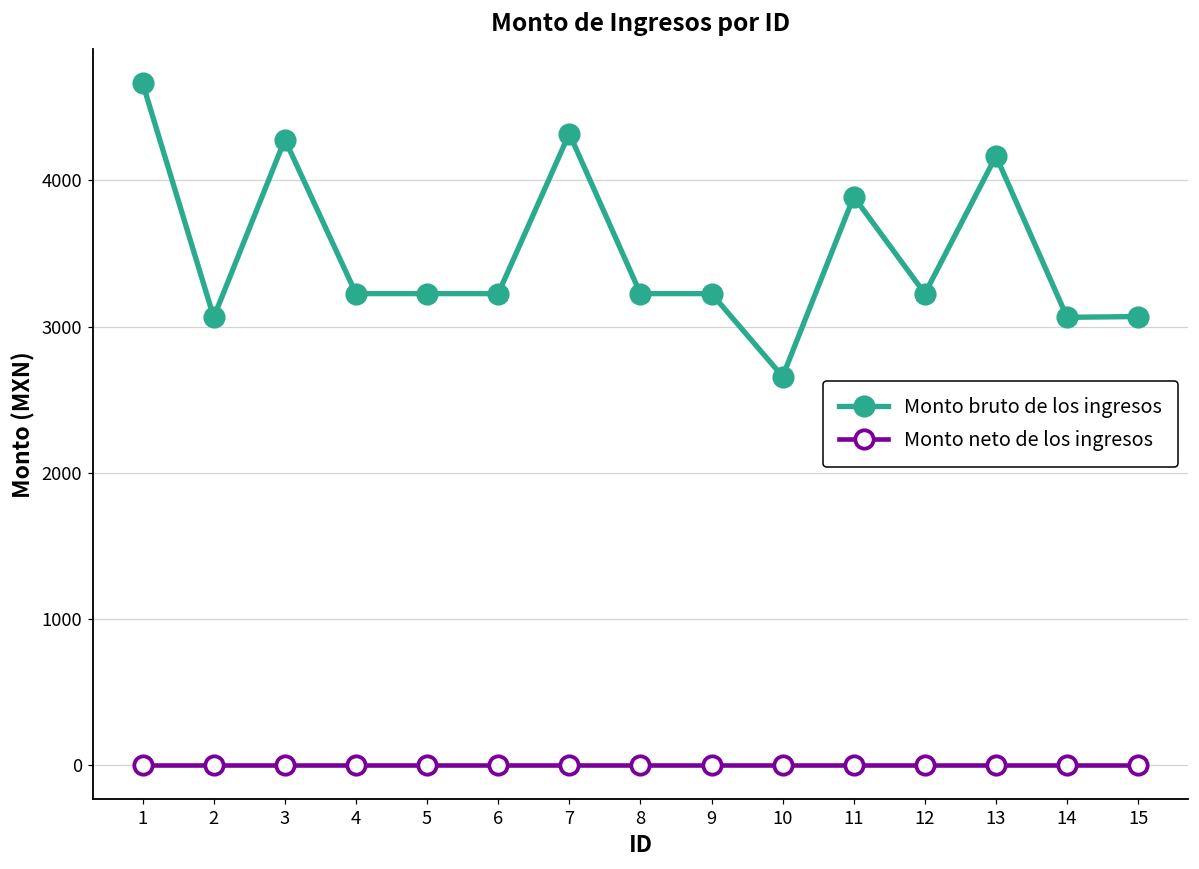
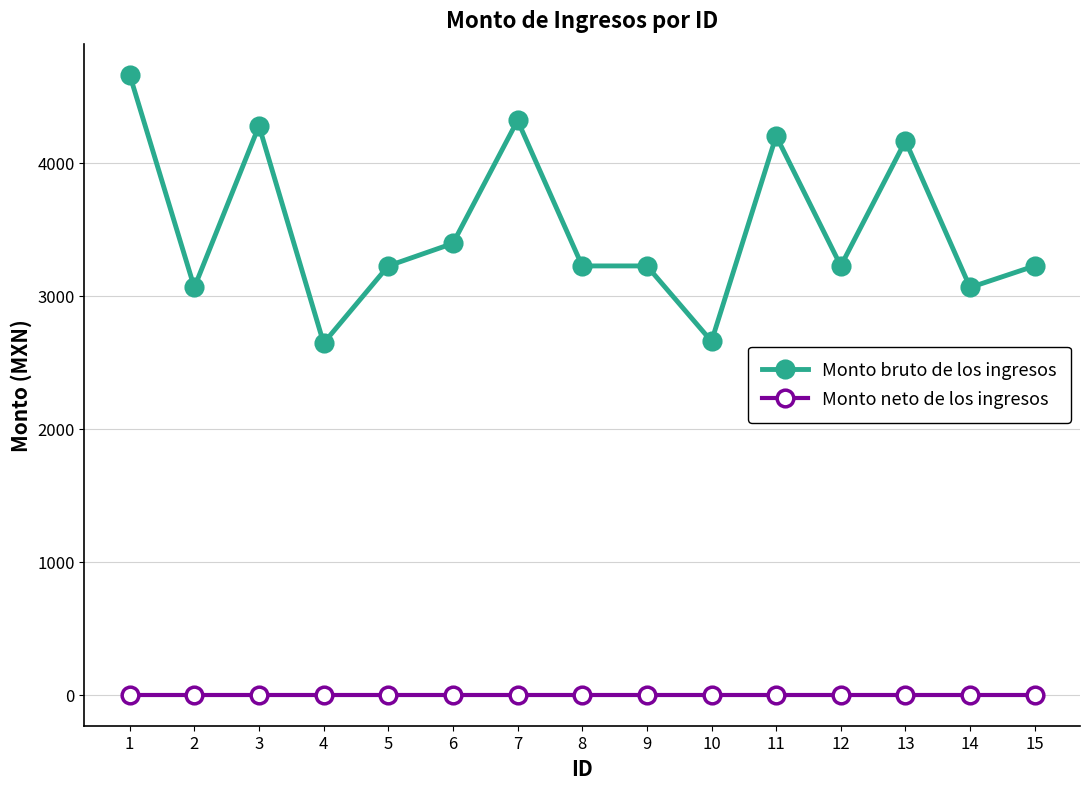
Monto bruto de los ingresos, 4: 3230 -> 2640
Monto bruto de los ingresos, 6: 3230 -> 3390
Monto bruto de los ingresos, 11: 3890 -> 4200
Monto bruto de los ingresos, 15: 3070 -> 3230
